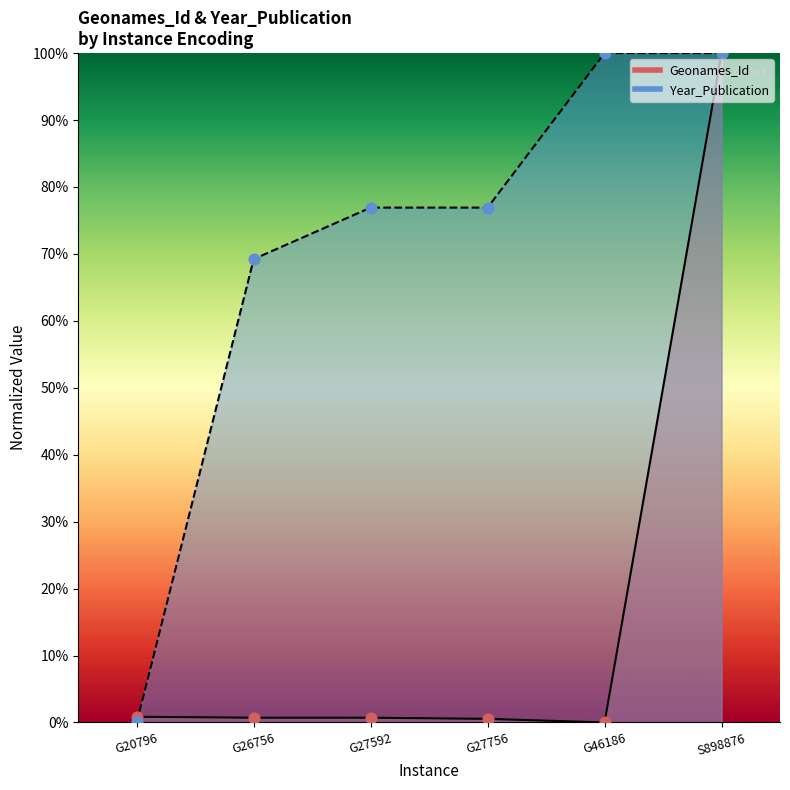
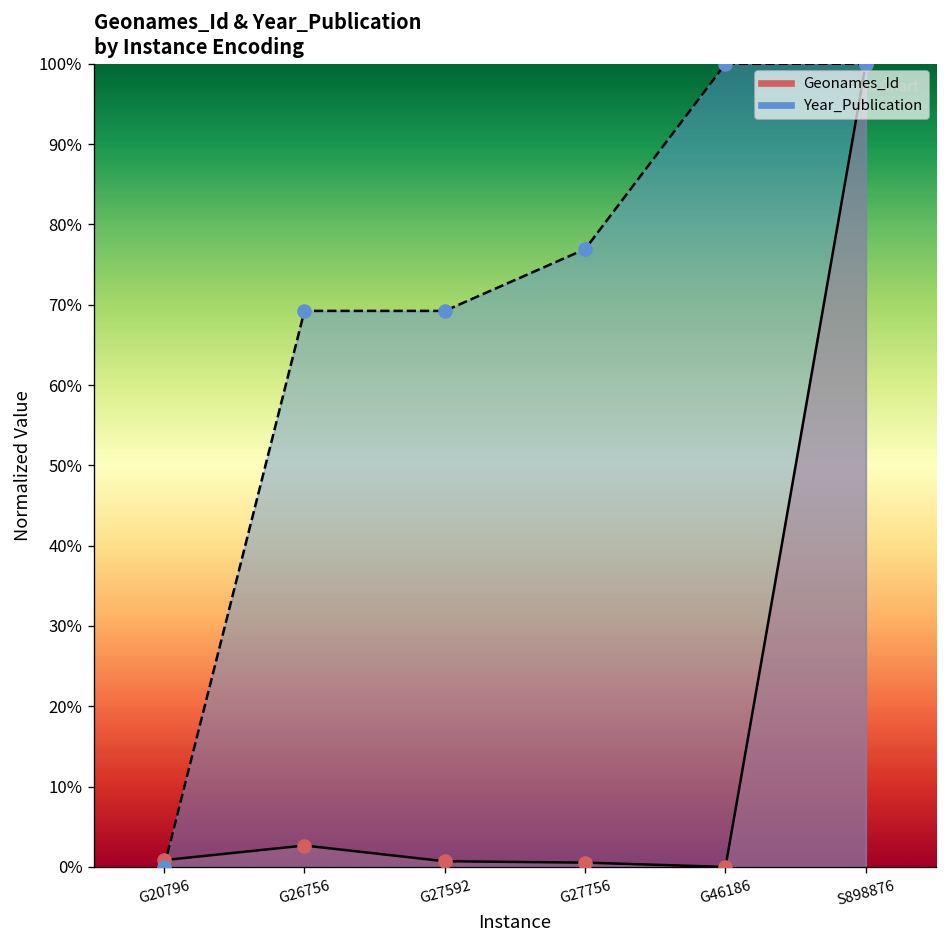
Geonames_Id, G26756: 1% -> 3%
Year_Publication, G27592: 77% -> 69%
